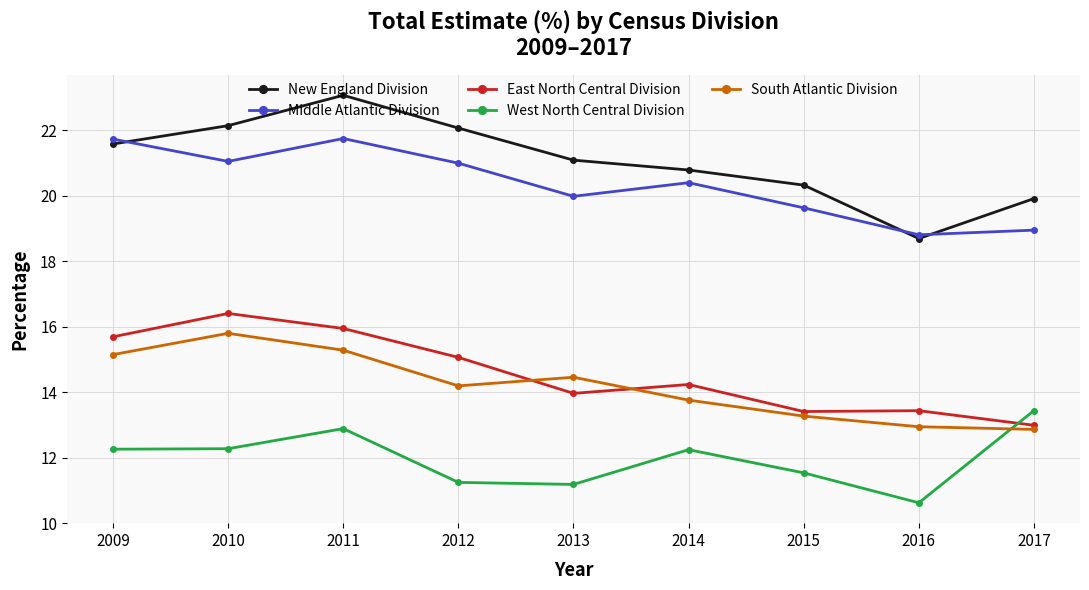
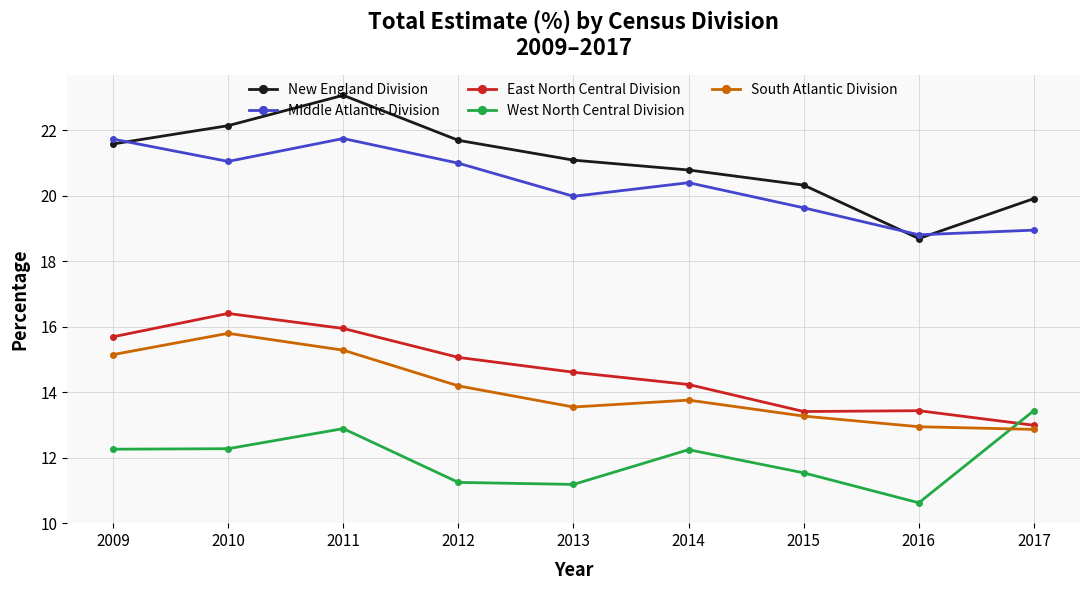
New England Division, 2012: 22.1 -> 21.7
East North Central Division, 2013: 14.0 -> 14.6
South Atlantic Division, 2013: 14.5 -> 13.5
